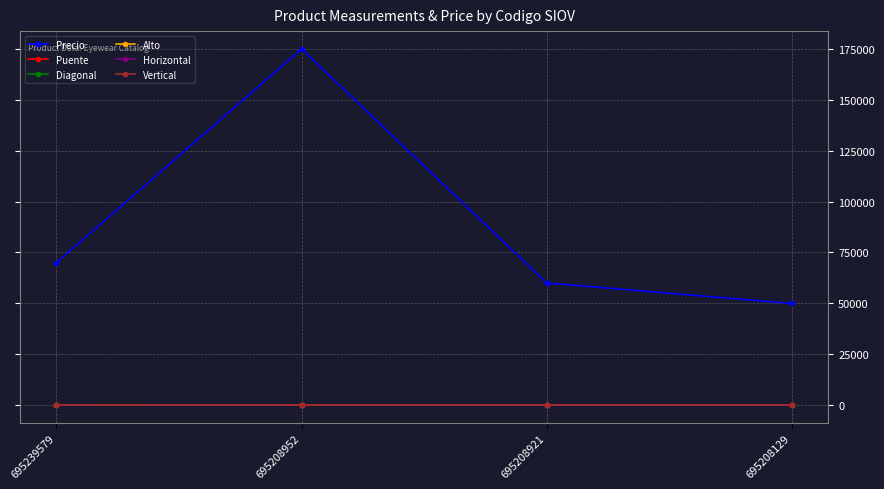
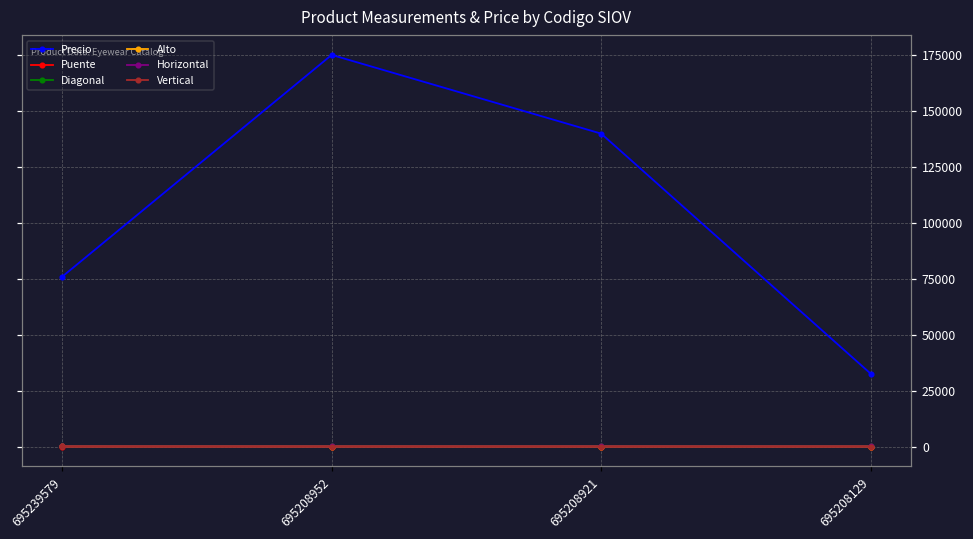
Precio, 695239579: 70000 -> 76000
Precio, 695208921: 60000 -> 140000
Precio, 695208129: 50000 -> 33000
